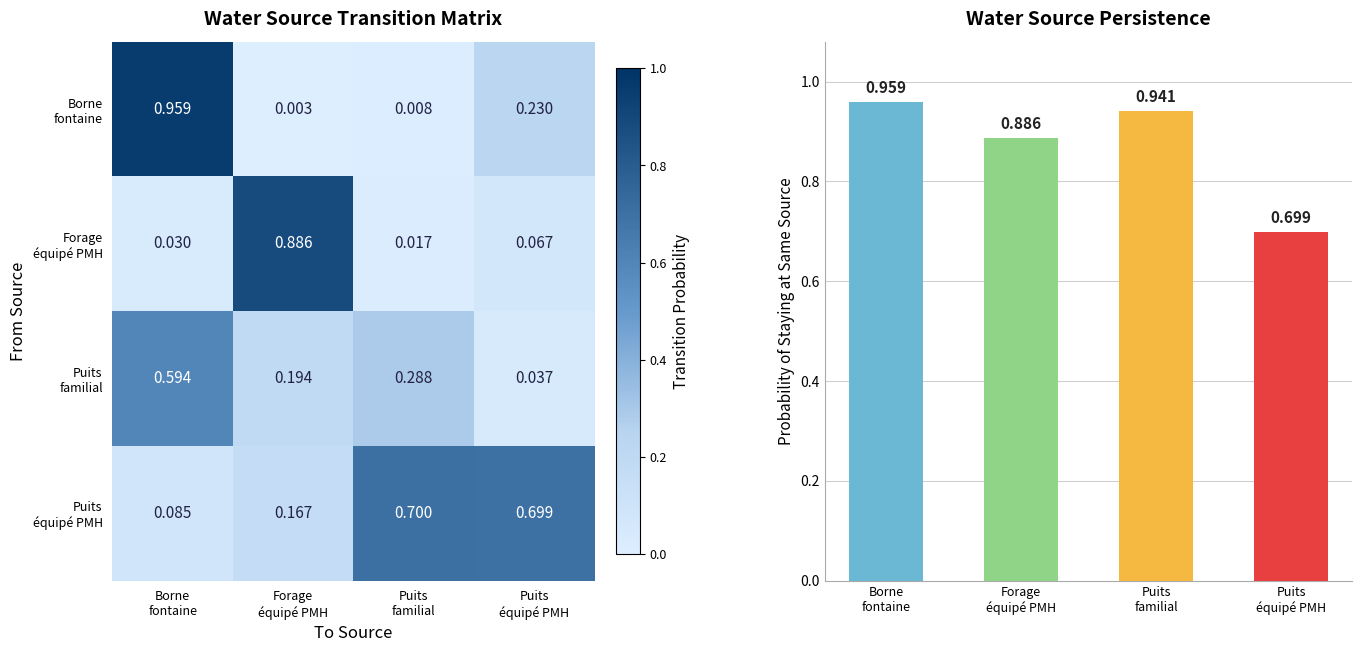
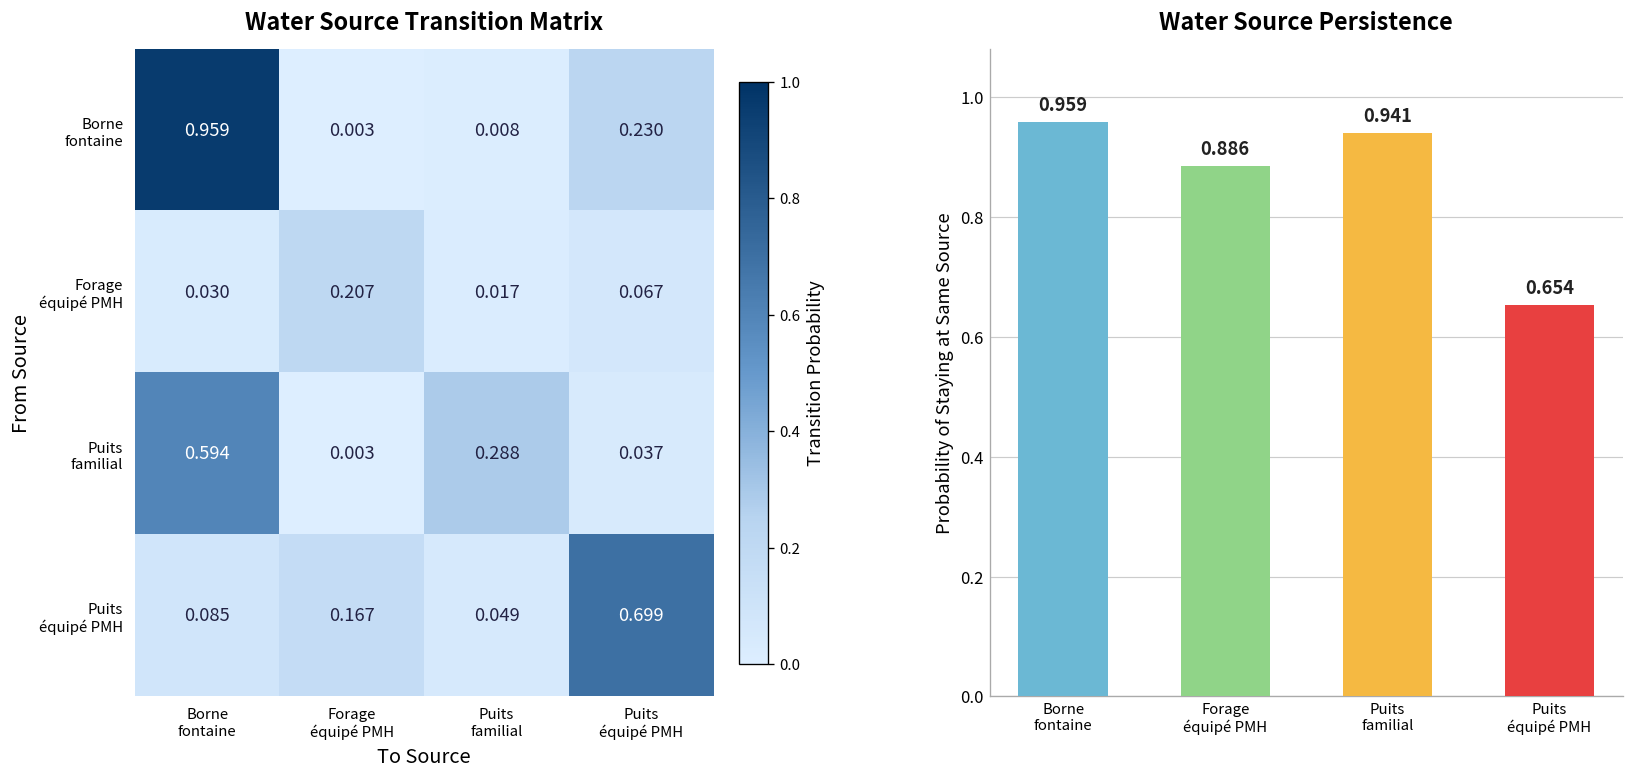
Water Source Transition Matrix, Forage équipé PMH, Forage équipé PMH: 0.886 -> 0.207
Water Source Transition Matrix, Puits familial, Forage équipé PMH: 0.194 -> 0.003
Water Source Transition Matrix, Puits équipé PMH, Puits familial: 0.700 -> 0.049
Water Source Persistence, Puits équipé PMH: 0.699 -> 0.654
